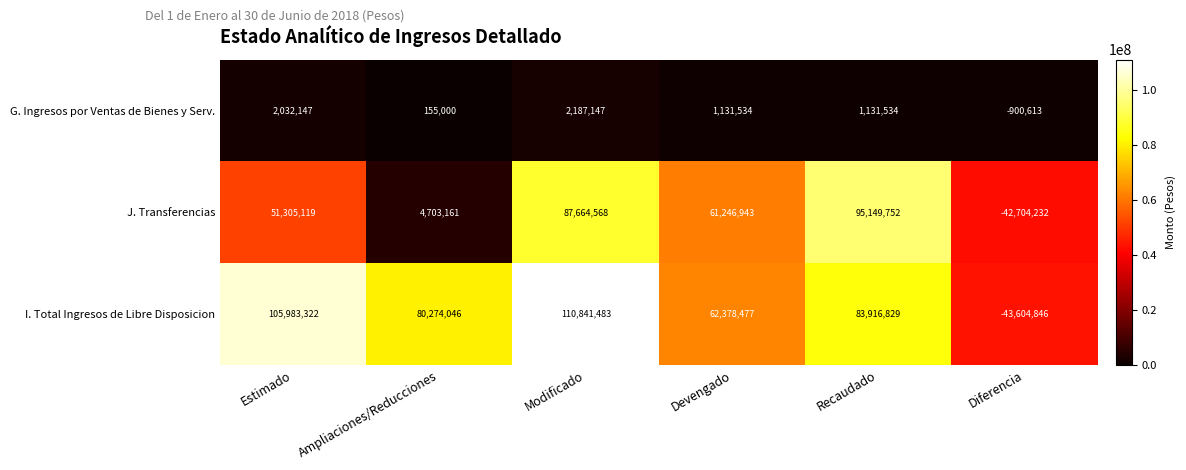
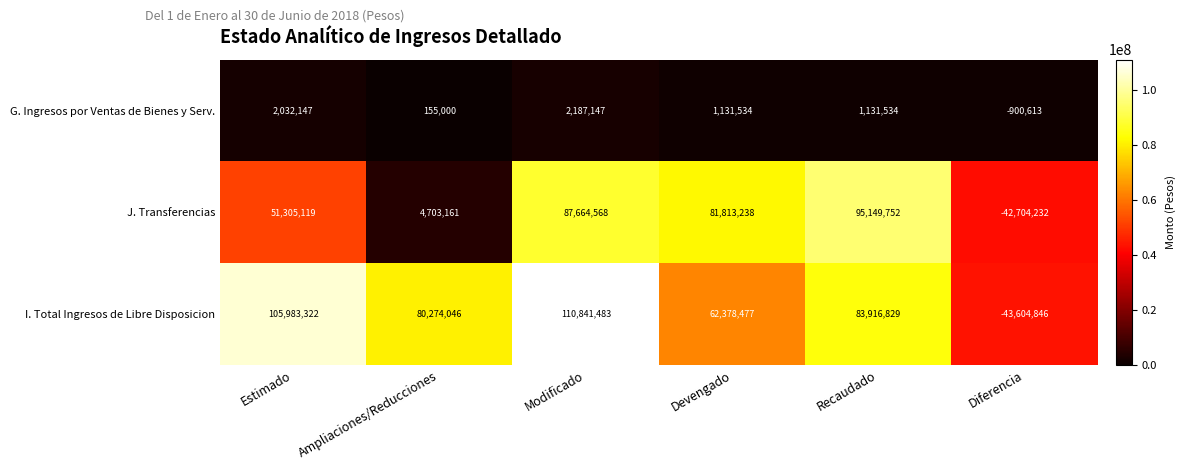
J. Transferencias, Devengado: 61,246,943 -> 81,813,238
